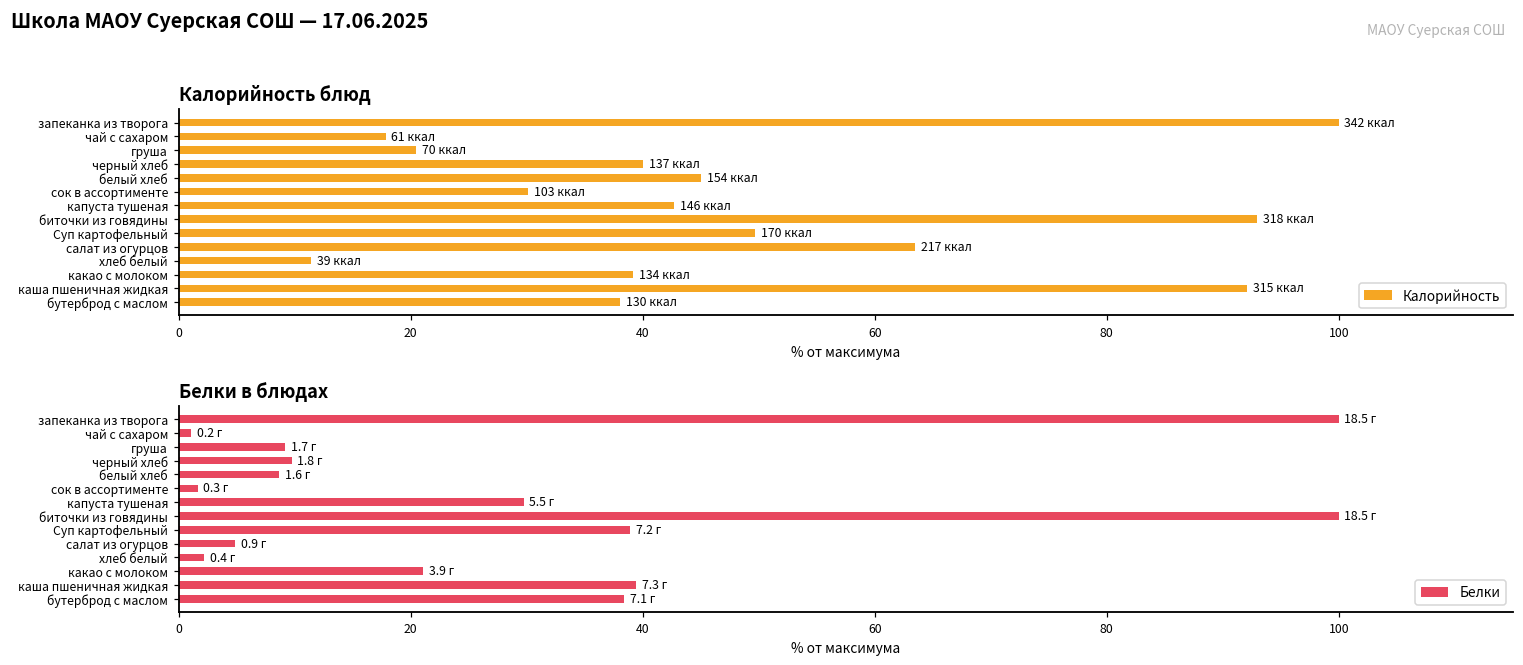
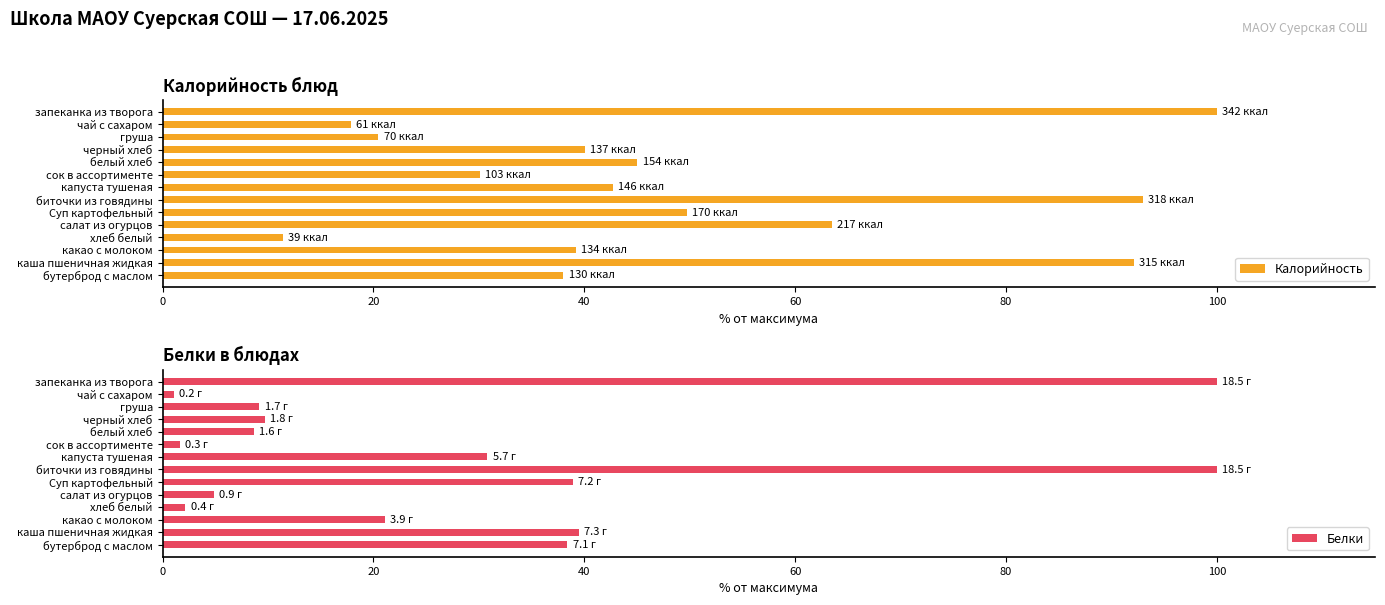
Белки в блюдах, капуста тушеная: 5.5 -> 5.7
